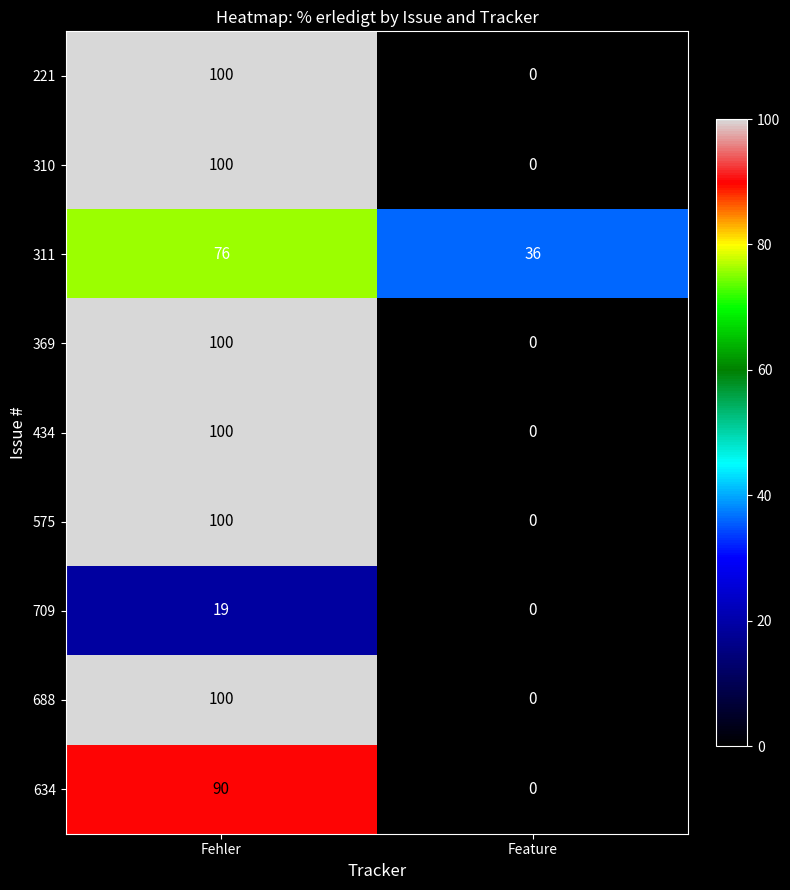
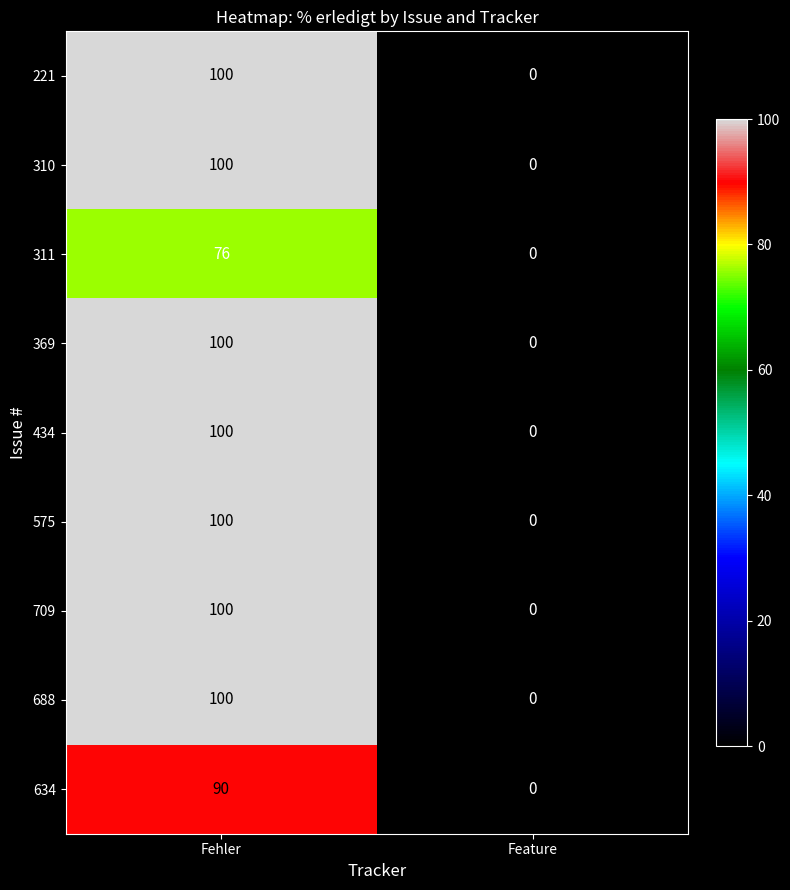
311, Feature: 36 -> 0
709, Fehler: 19 -> 100
